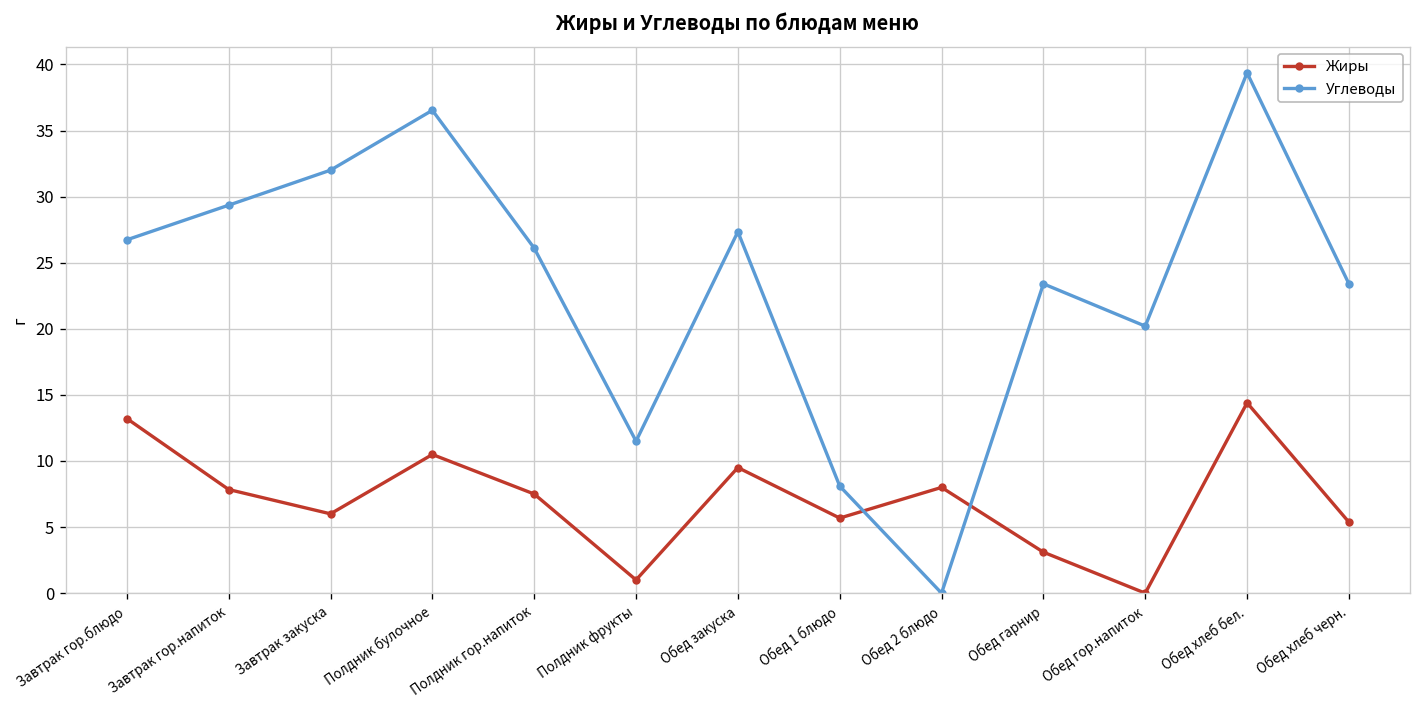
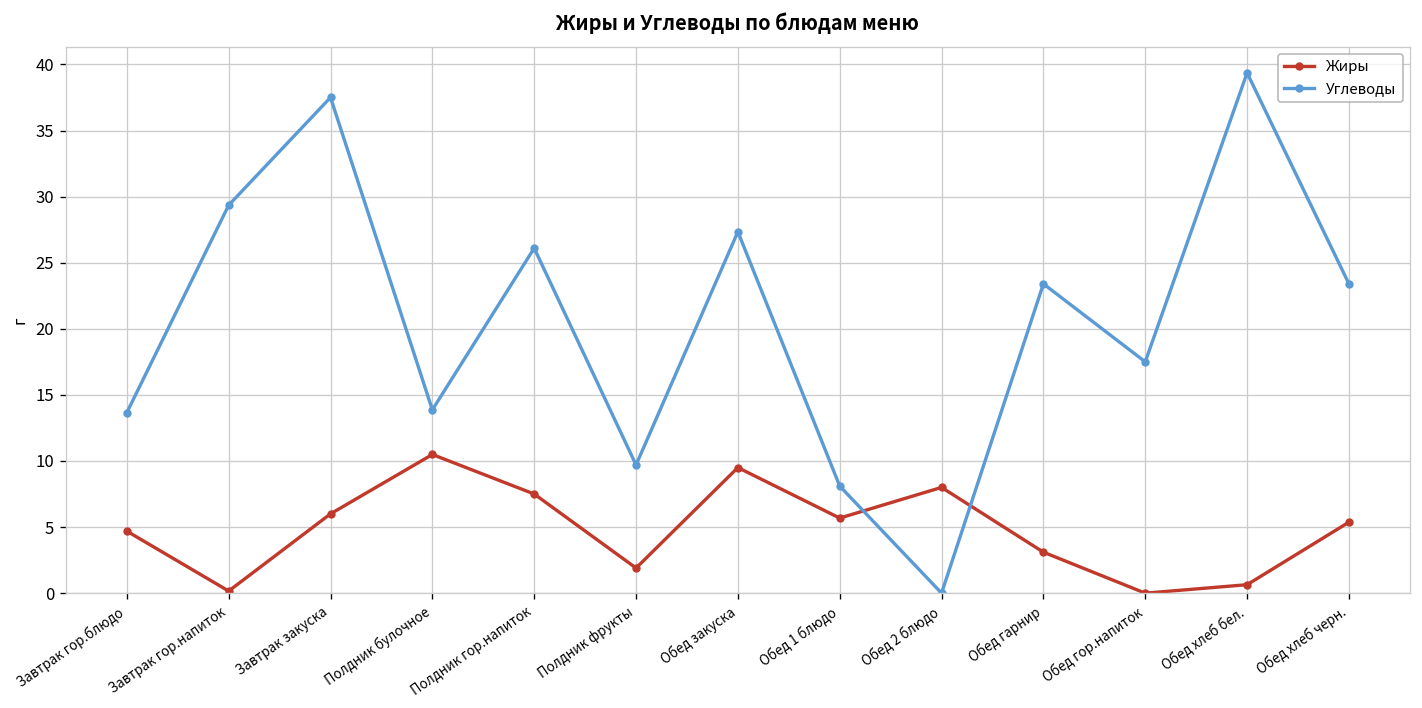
Жиры, Завтрак гор.блюдо: 13.2 -> 4.7
Углеводы, Завтрак гор.блюдо: 26.7 -> 13.7
Жиры, Завтрак гор.напиток: 7.8 -> 0.2
Углеводы, Завтрак закуска: 32.0 -> 37.5
Углеводы, Полдник булочное: 36.5 -> 13.9
Жиры, Полдник фрукты: 1.0 -> 1.9
Углеводы, Полдник фрукты: 11.5 -> 9.7
Углеводы, Обед гор.напиток: 20.2 -> 17.5
Жиры, Обед хлеб бел.: 14.4 -> 0.6
